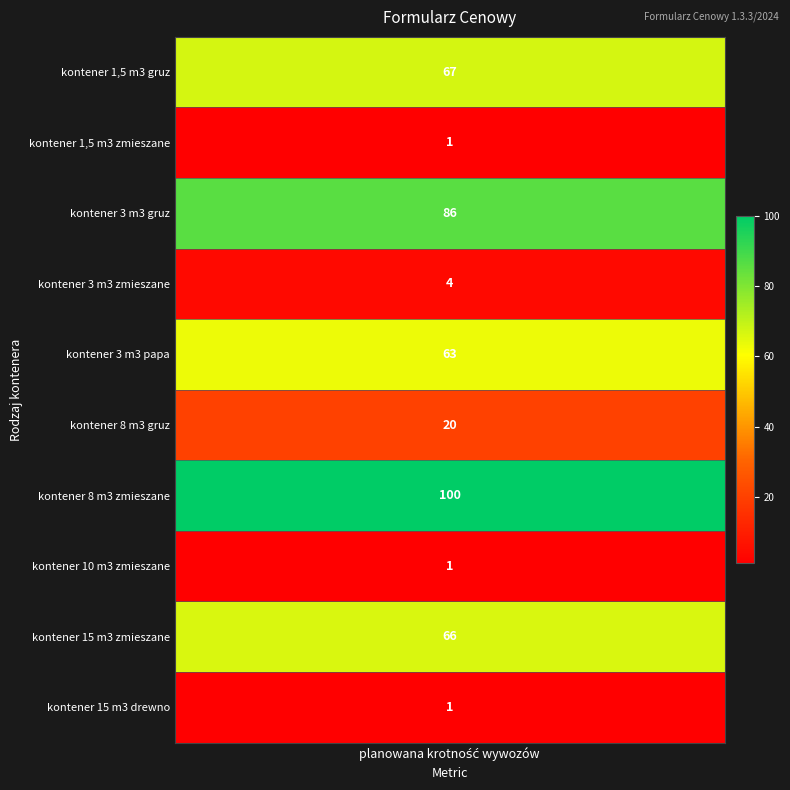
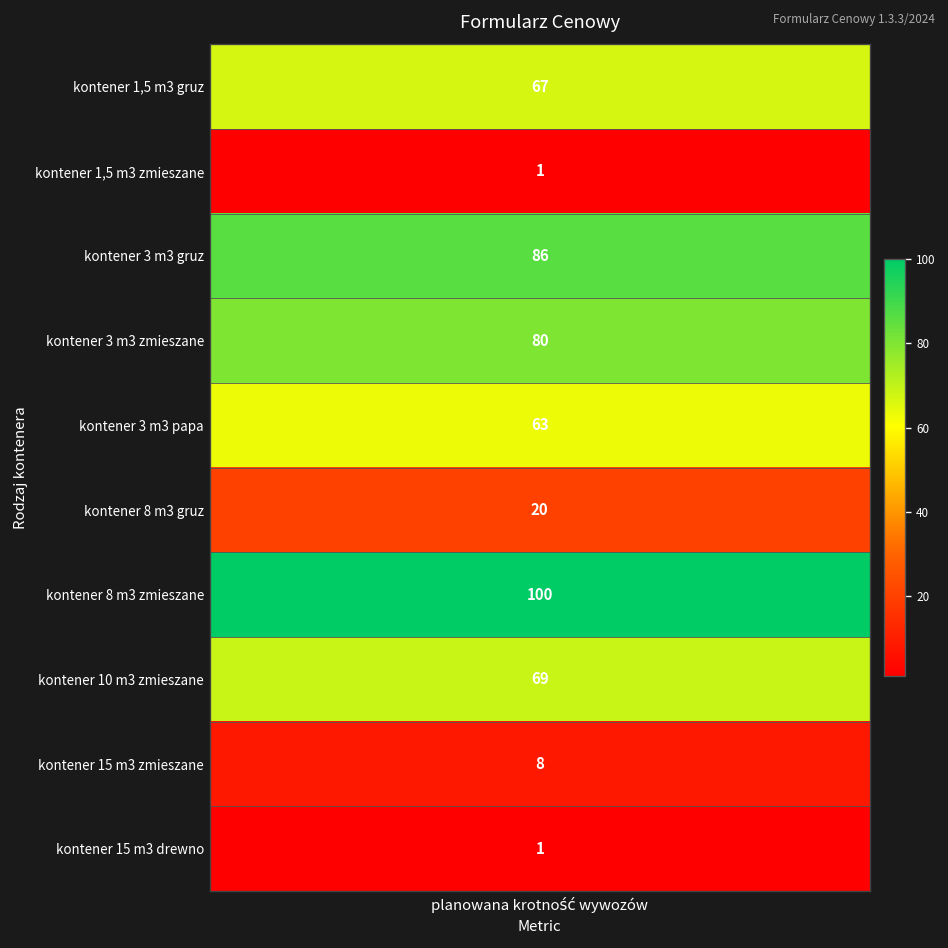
kontener 3 m3 zmieszane, planowana krotność wywozów: 4 -> 80
kontener 10 m3 zmieszane, planowana krotność wywozów: 1 -> 69
kontener 15 m3 zmieszane, planowana krotność wywozów: 66 -> 8
